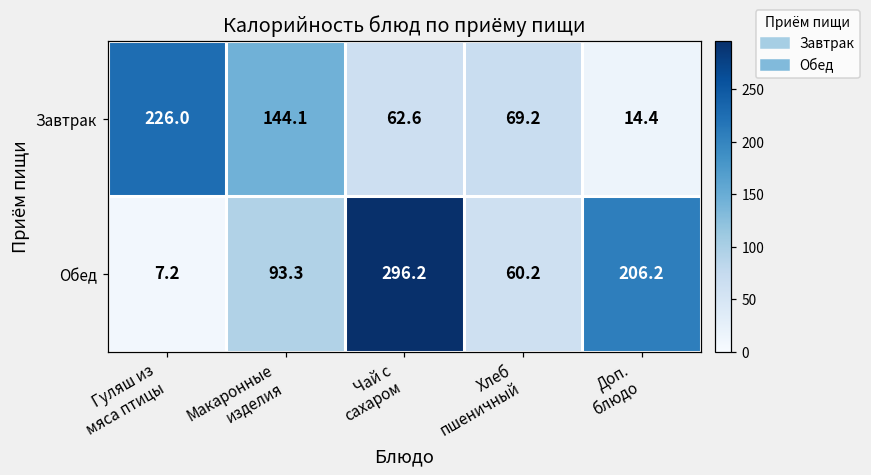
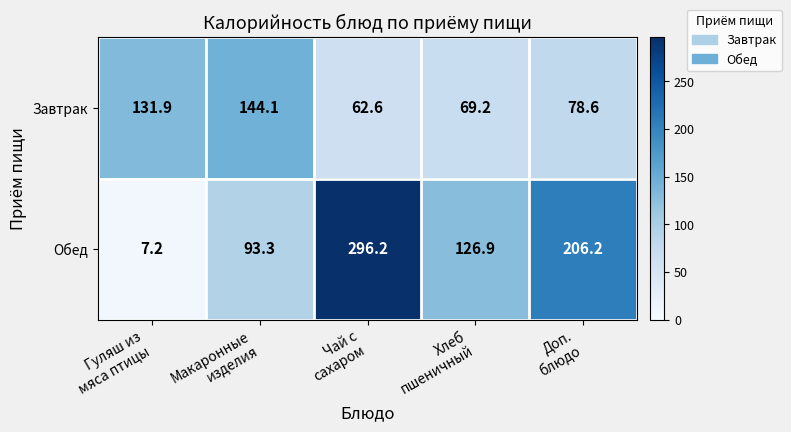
Завтрак, Гуляш из мяса птицы: 226.0 -> 131.9
Завтрак, Доп. блюдо: 14.4 -> 78.6
Обед, Хлеб пшеничный: 60.2 -> 126.9
